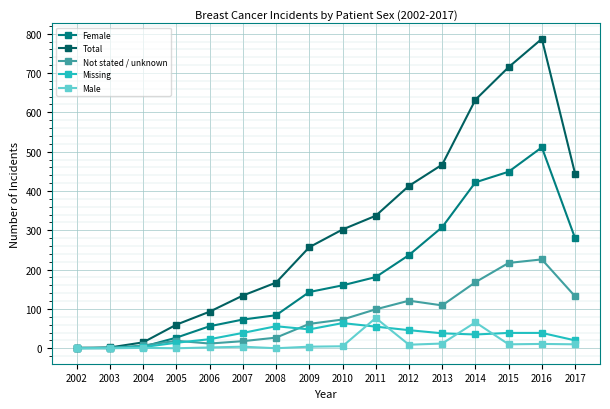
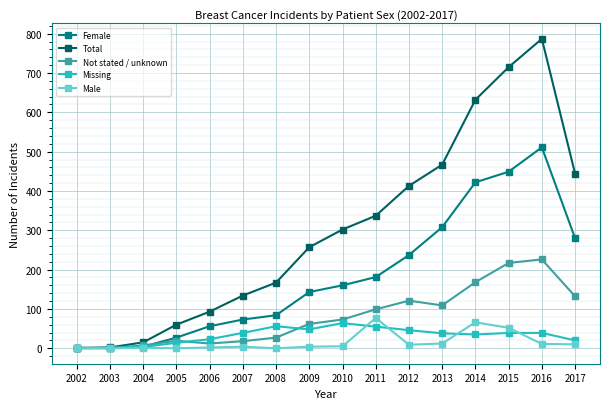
Male, 2015: 10 -> 50
